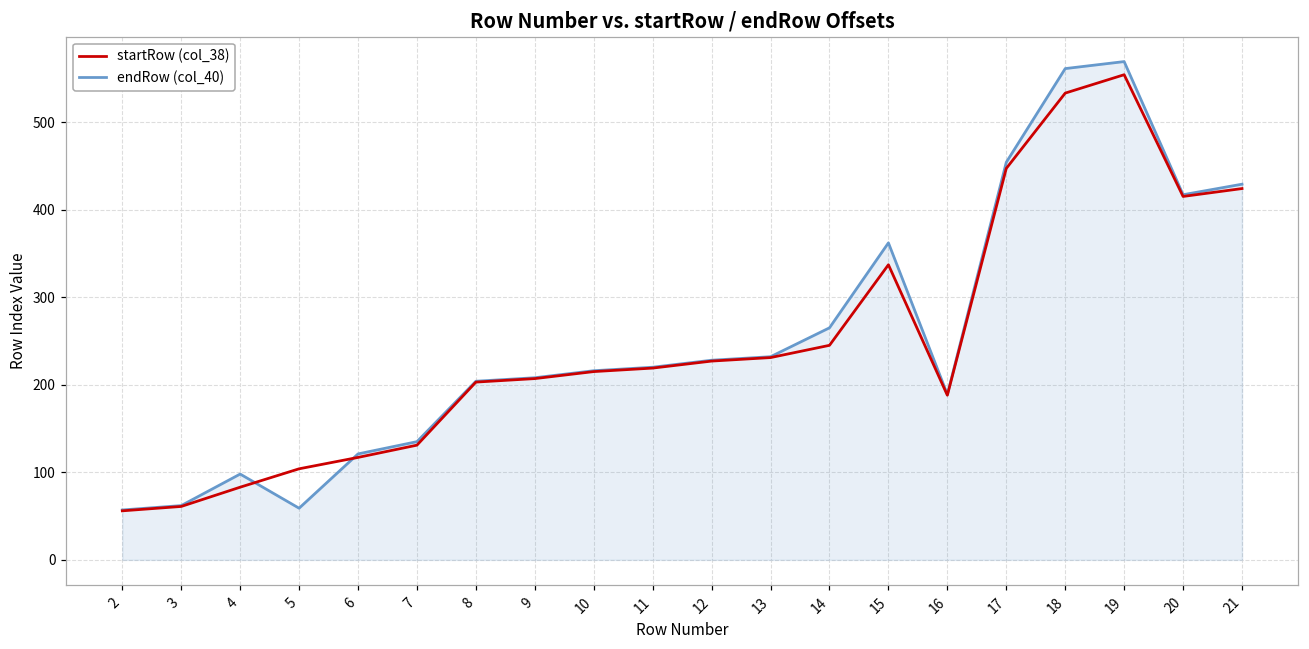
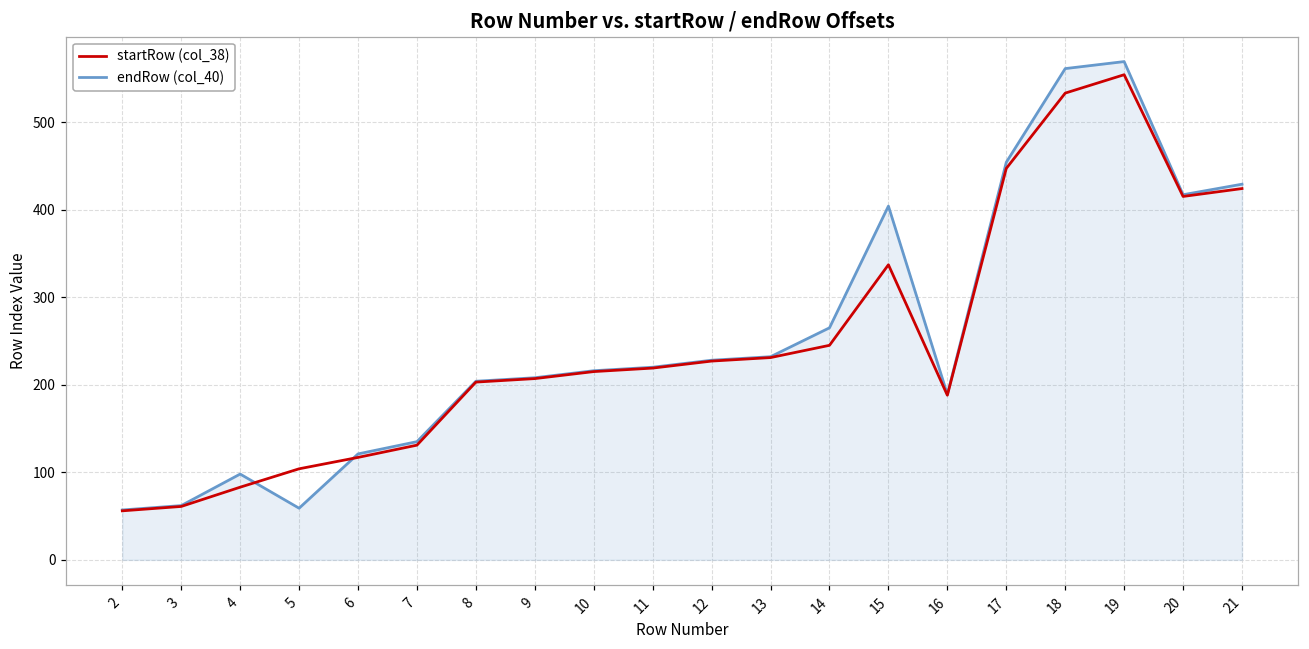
endRow (col_40), 15: 360 -> 400
